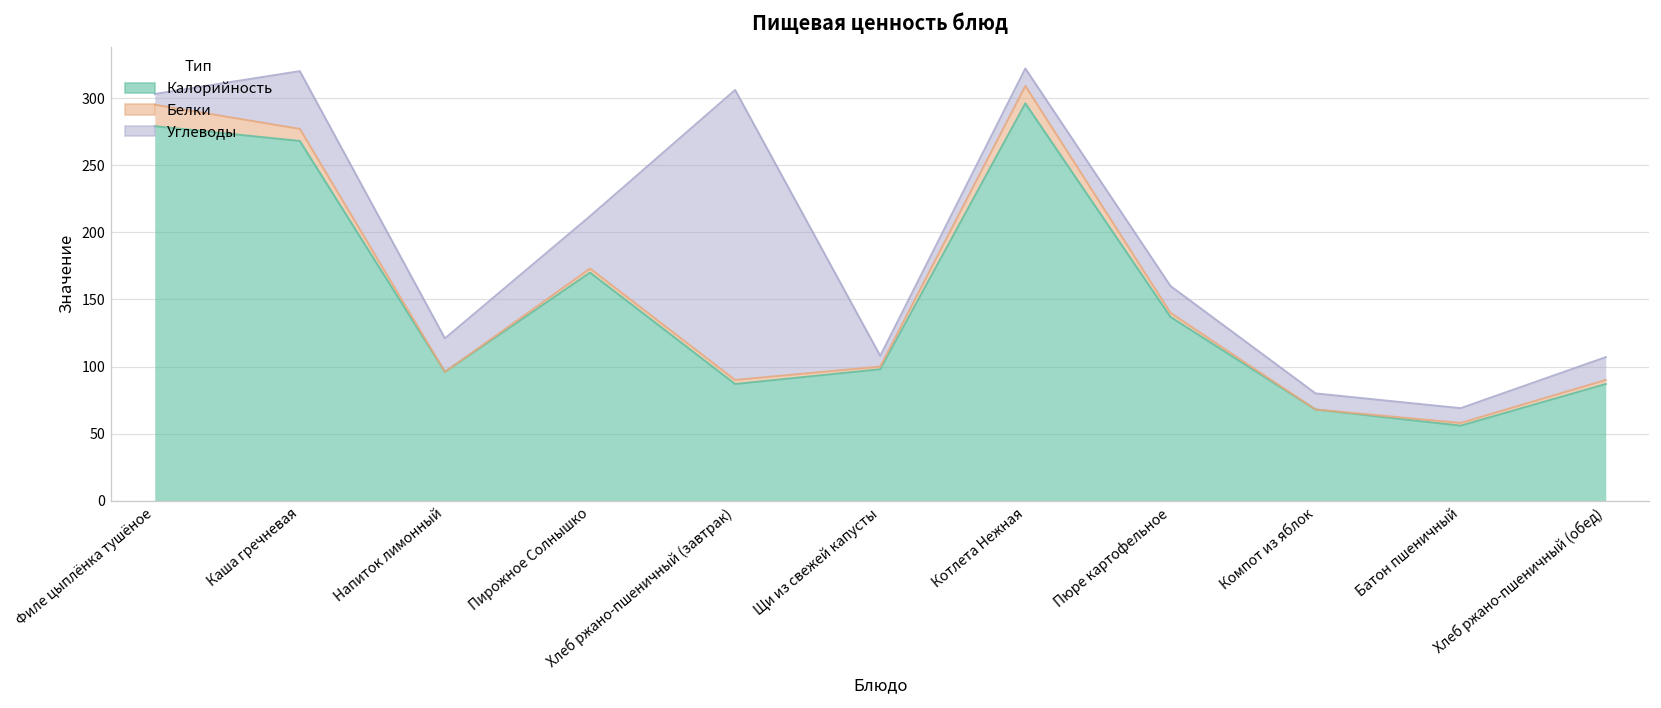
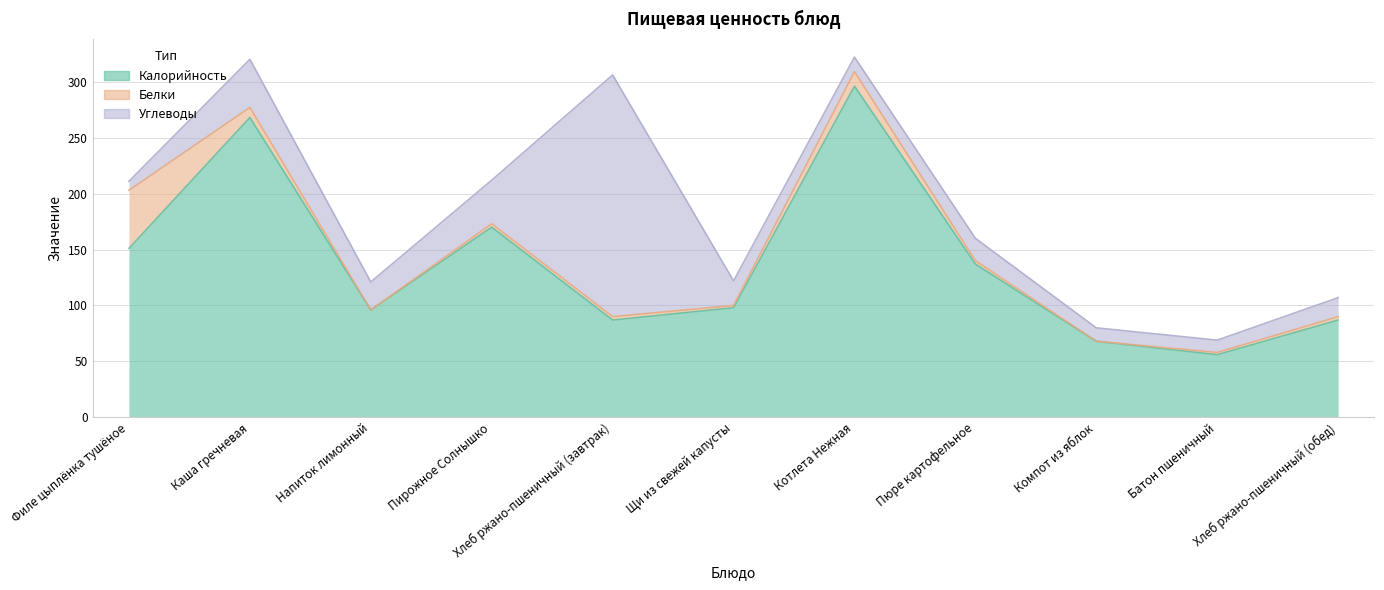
Калорийность, Филе цыплёнка тушёное: 279 -> 151
Белки, Филе цыплёнка тушёное: 16 -> 52
Углеводы, Щи из свежей капусты: 8 -> 22
